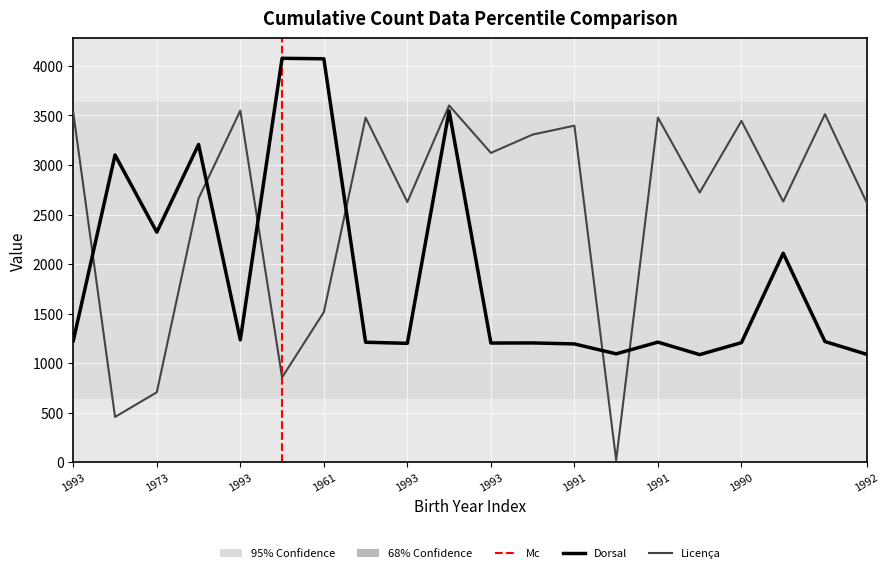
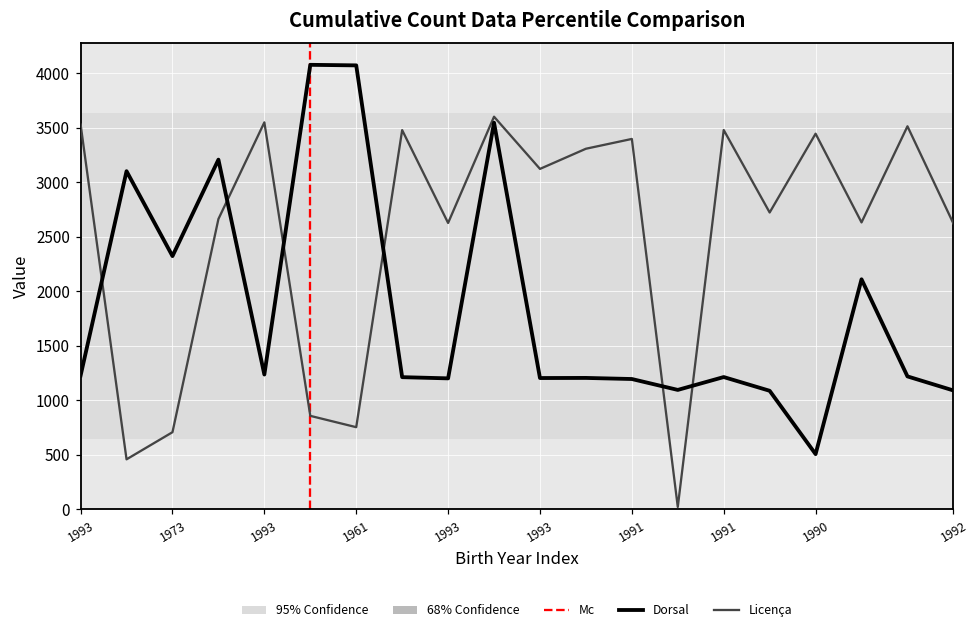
Licença, 1961: 1500 -> 800
Dorsal, 1990: 1200 -> 500
